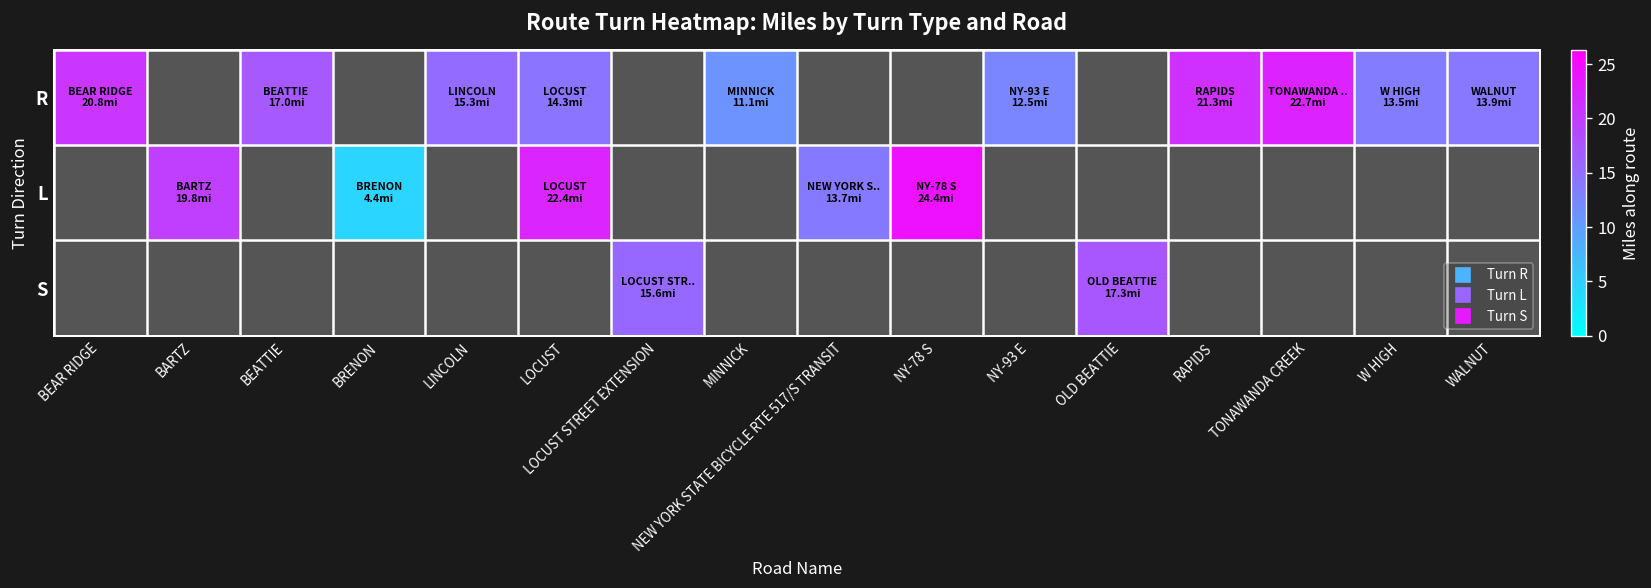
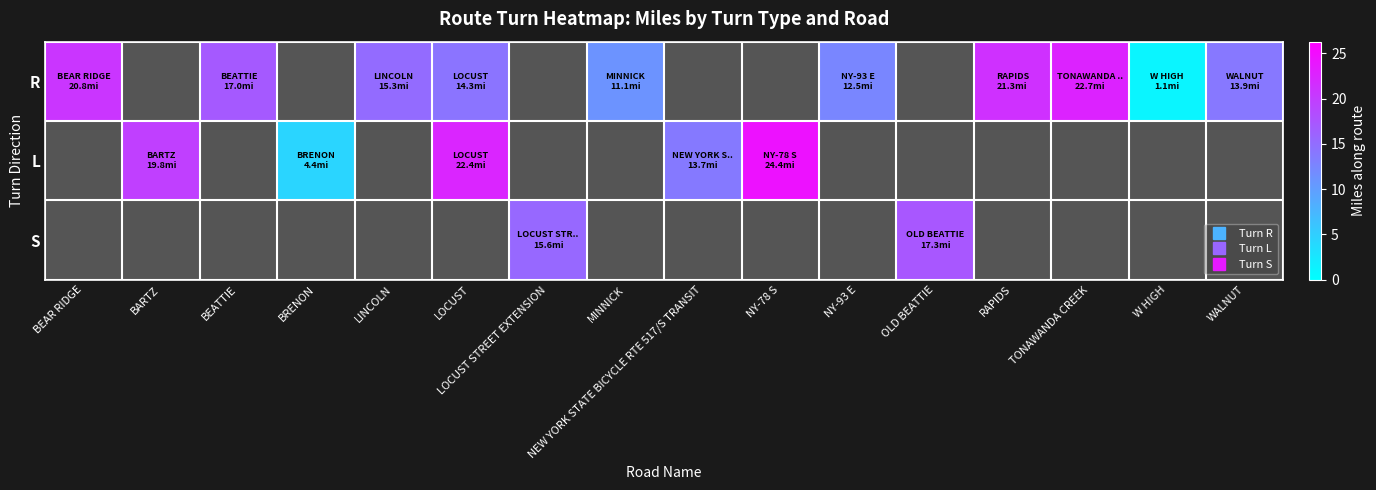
R, W HIGH: 13.5 -> 1.1
